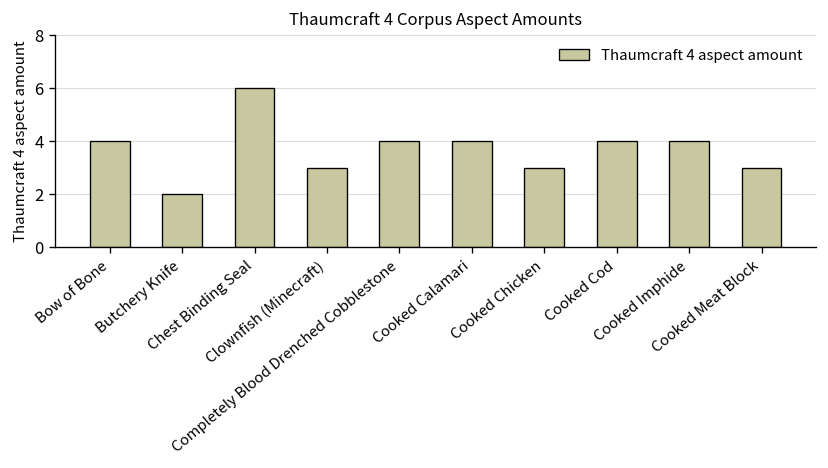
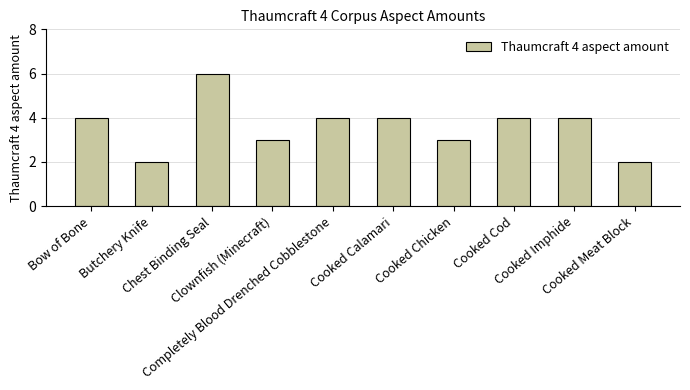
Cooked Meat Block: 3 -> 2
